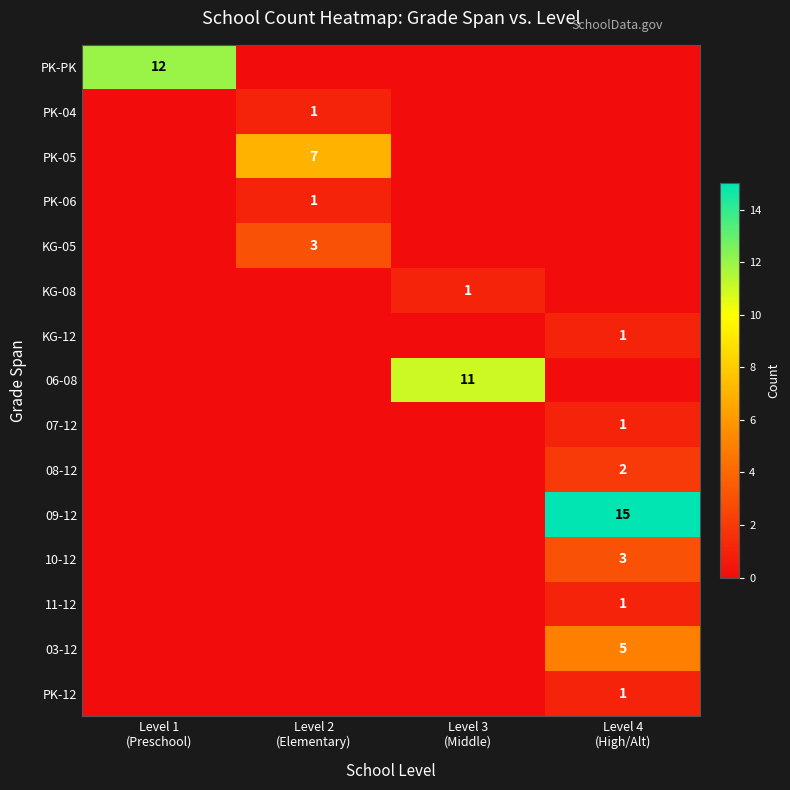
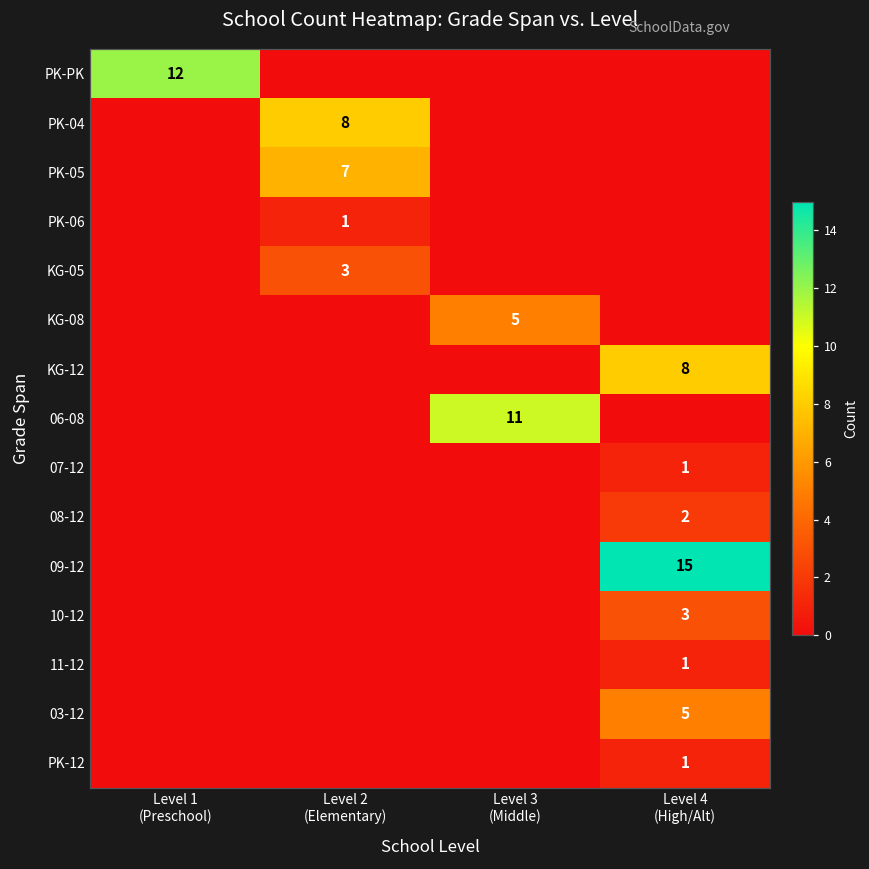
PK-04, Level 2 (Elementary): 1 -> 8
KG-08, Level 3 (Middle): 1 -> 5
KG-12, Level 4 (High/Alt): 1 -> 8
